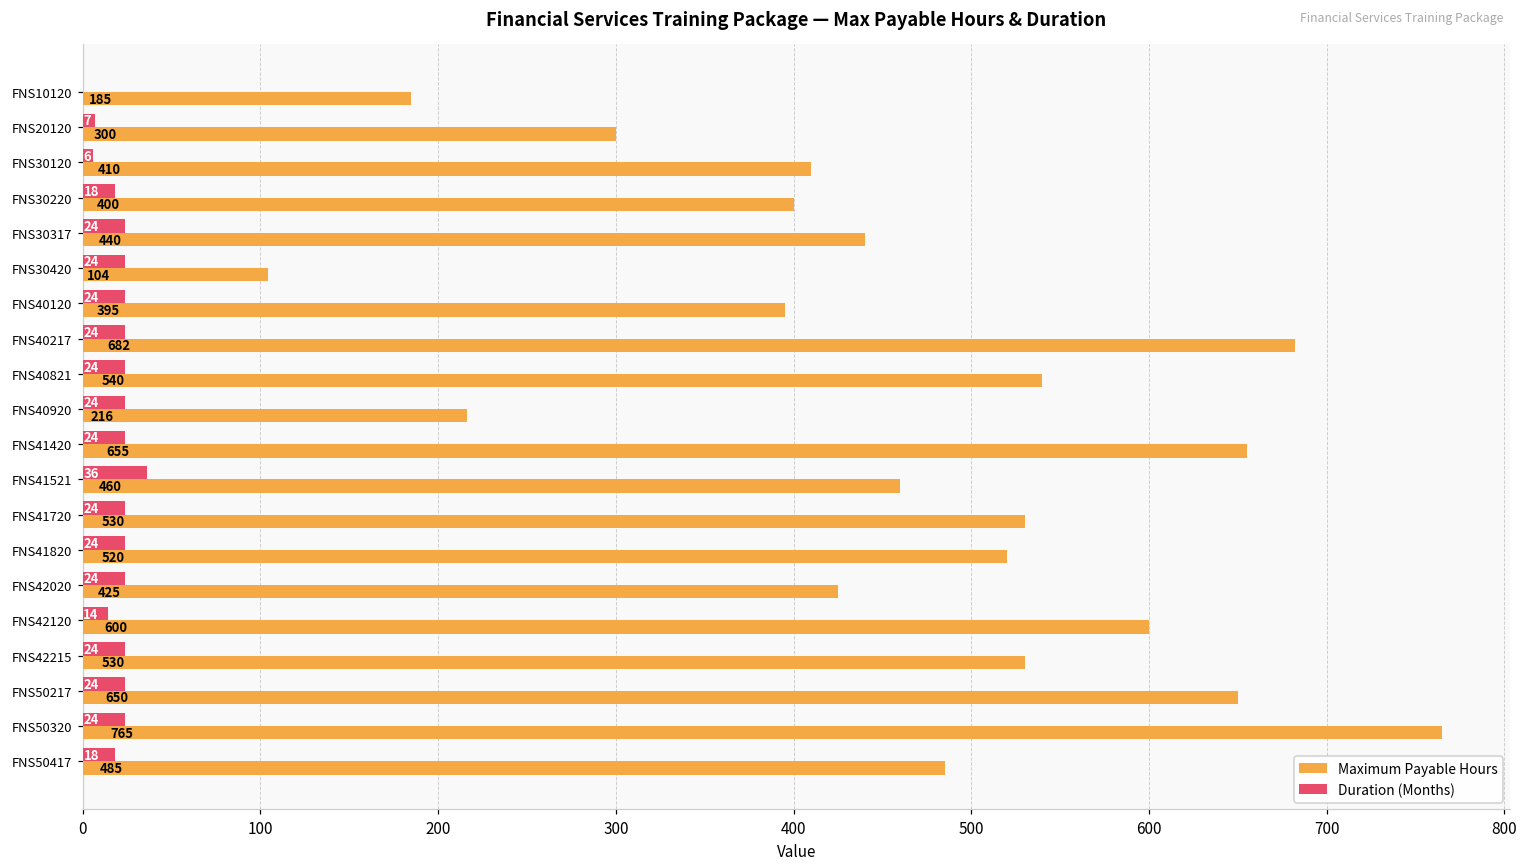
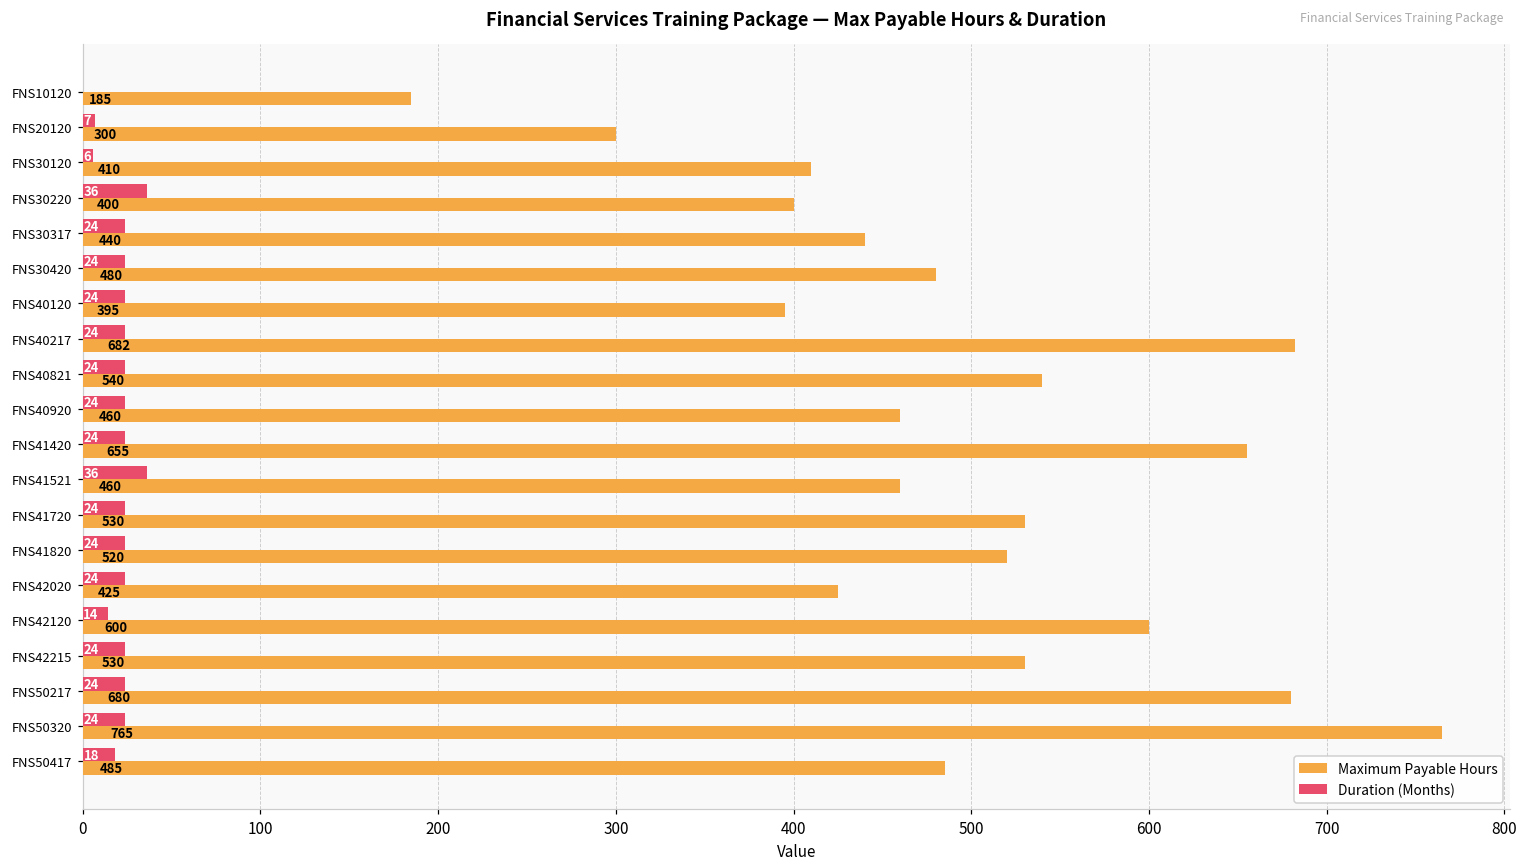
Duration (Months), FNS30220: 18 -> 36
Maximum Payable Hours, FNS30420: 104 -> 480
Maximum Payable Hours, FNS40920: 216 -> 460
Maximum Payable Hours, FNS50217: 650 -> 680
